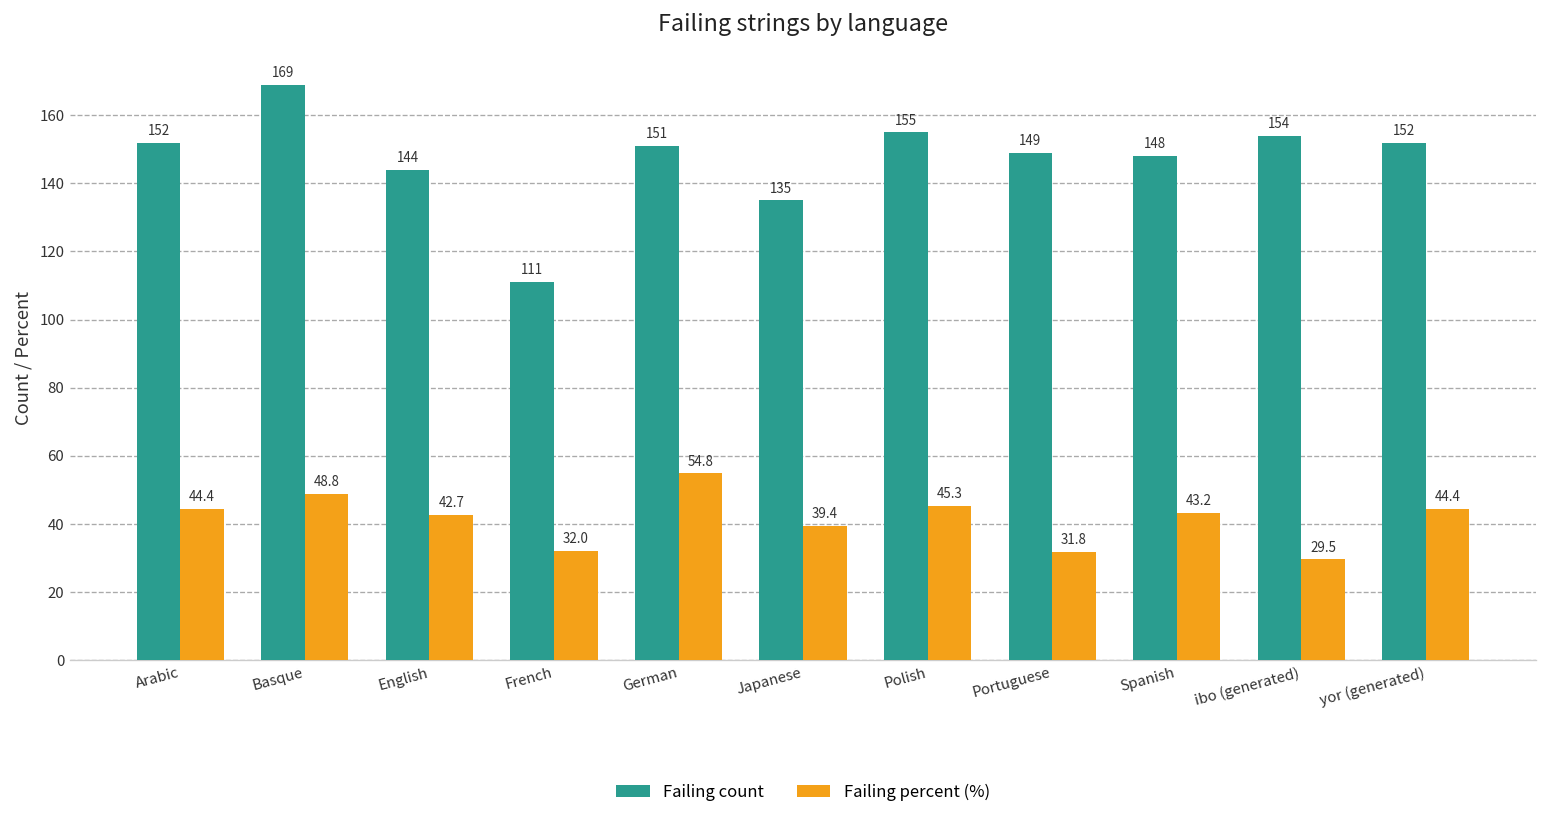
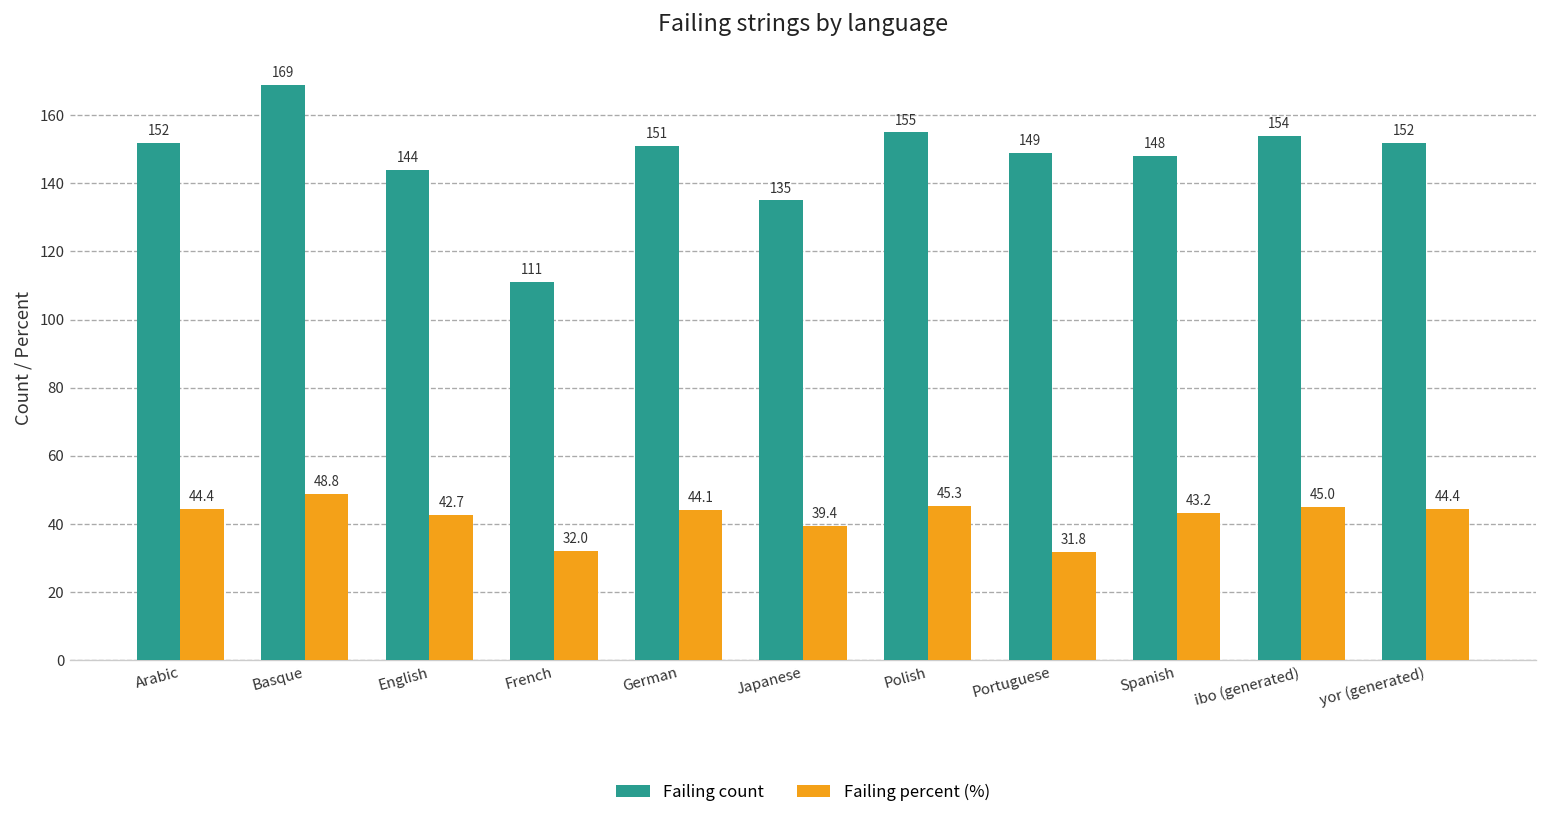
Failing percent (%), German: 54.8 -> 44.1
Failing percent (%), ibo (generated): 29.5 -> 45.0
